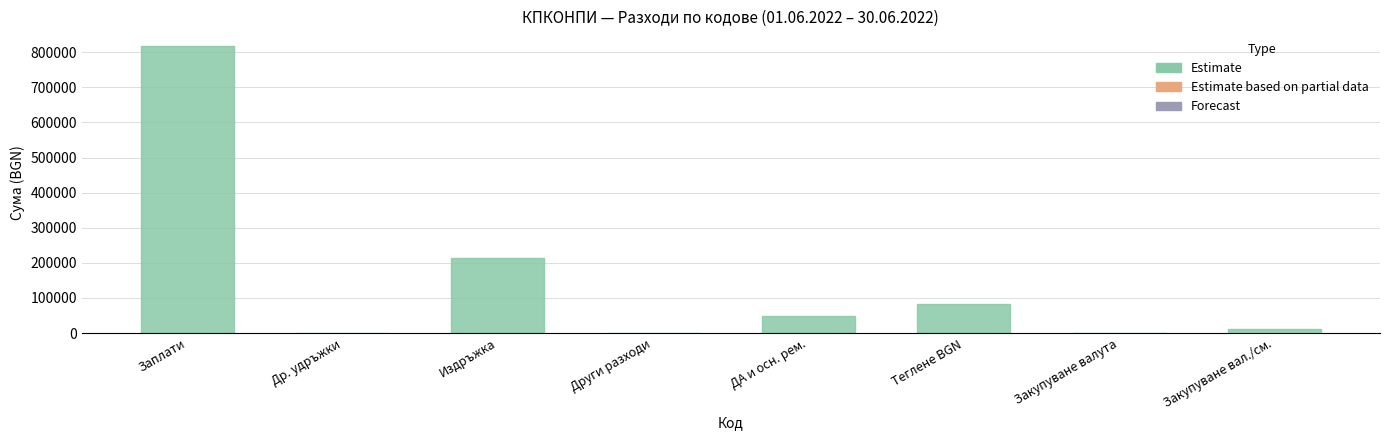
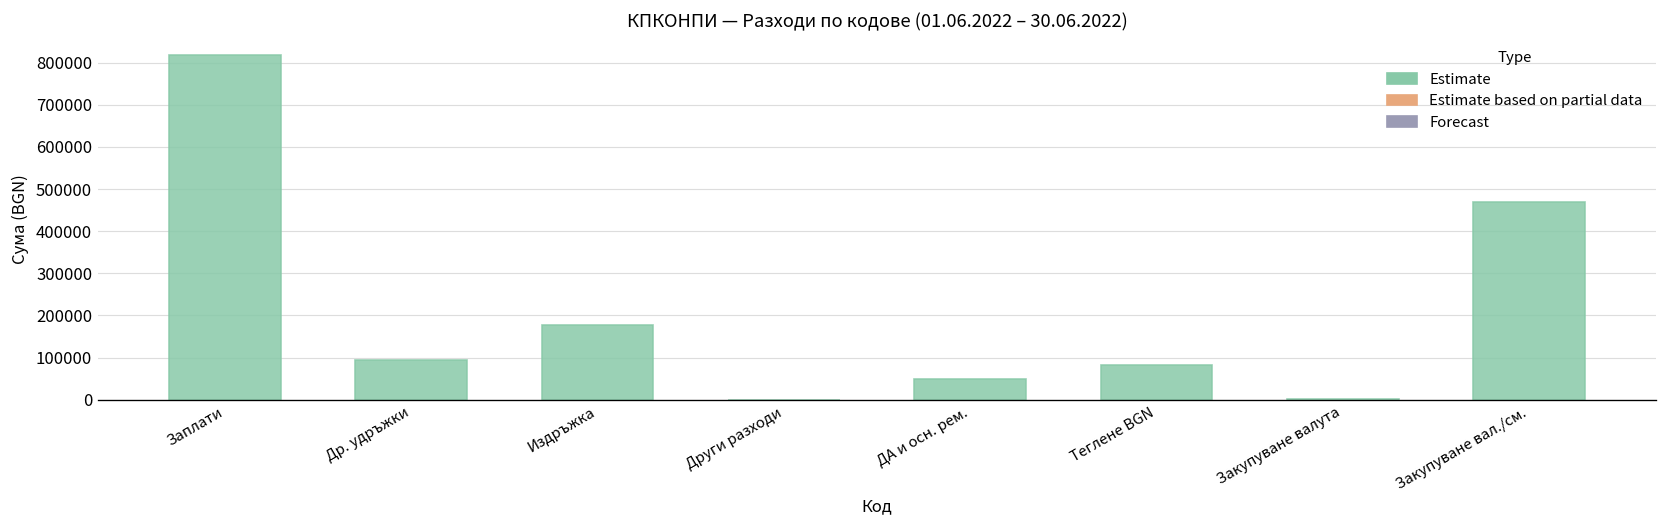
Др. удръжки: 0 -> 90000
Издръжка: 210000 -> 180000
Закупуване вал./см.: 10000 -> 470000
